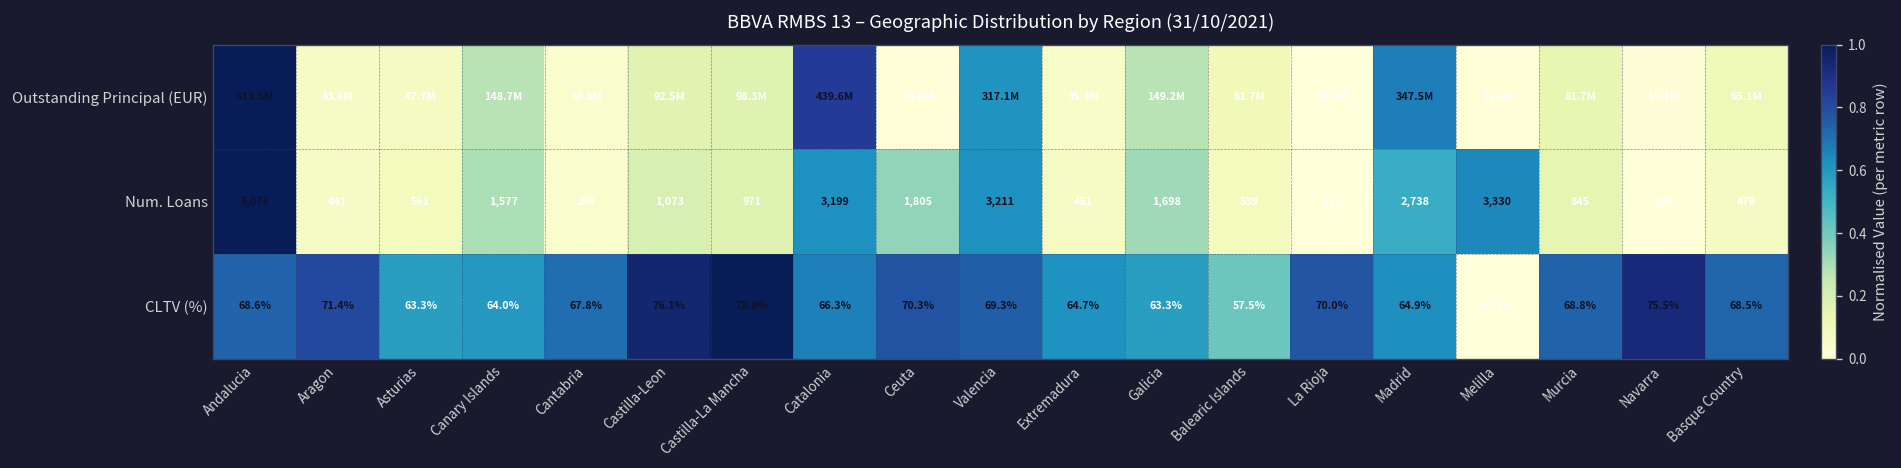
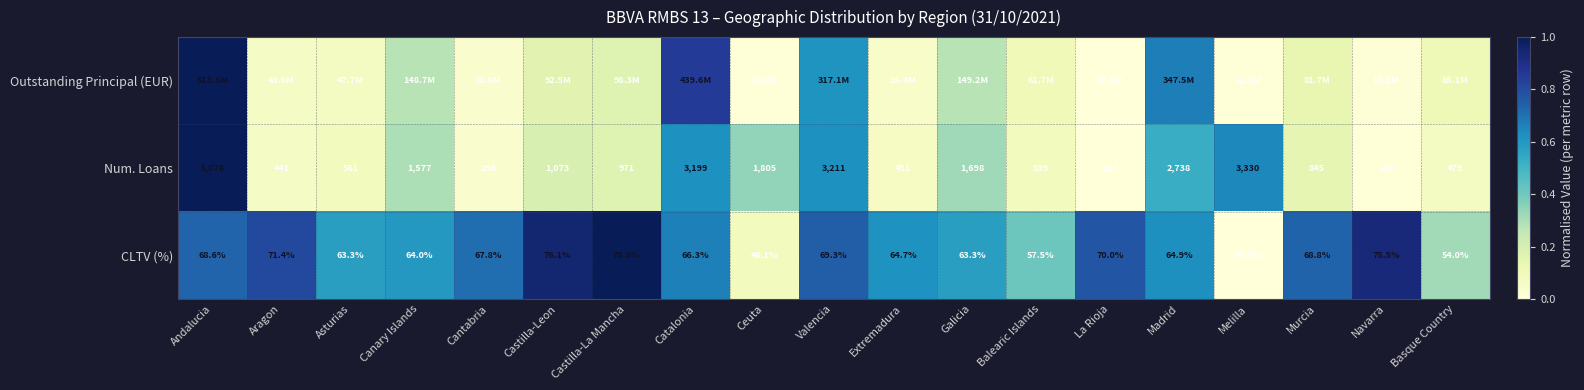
CLTV (%), Ceuta: 70.3% -> 46.1%
CLTV (%), Basque Country: 68.5% -> 54.0%
